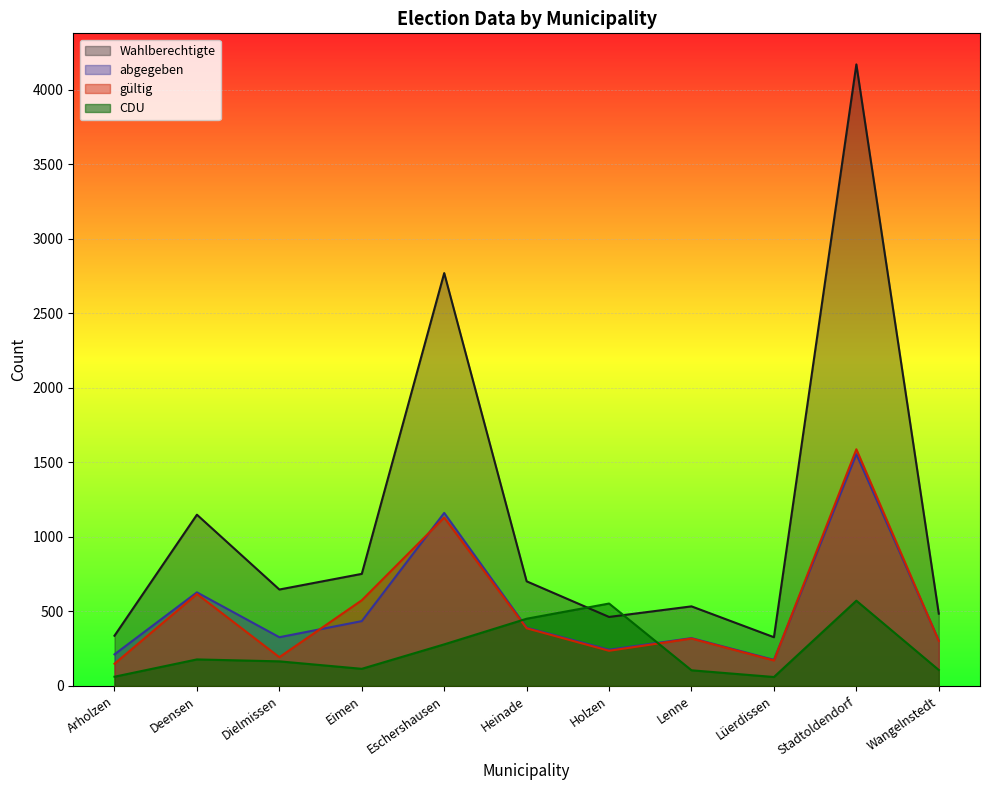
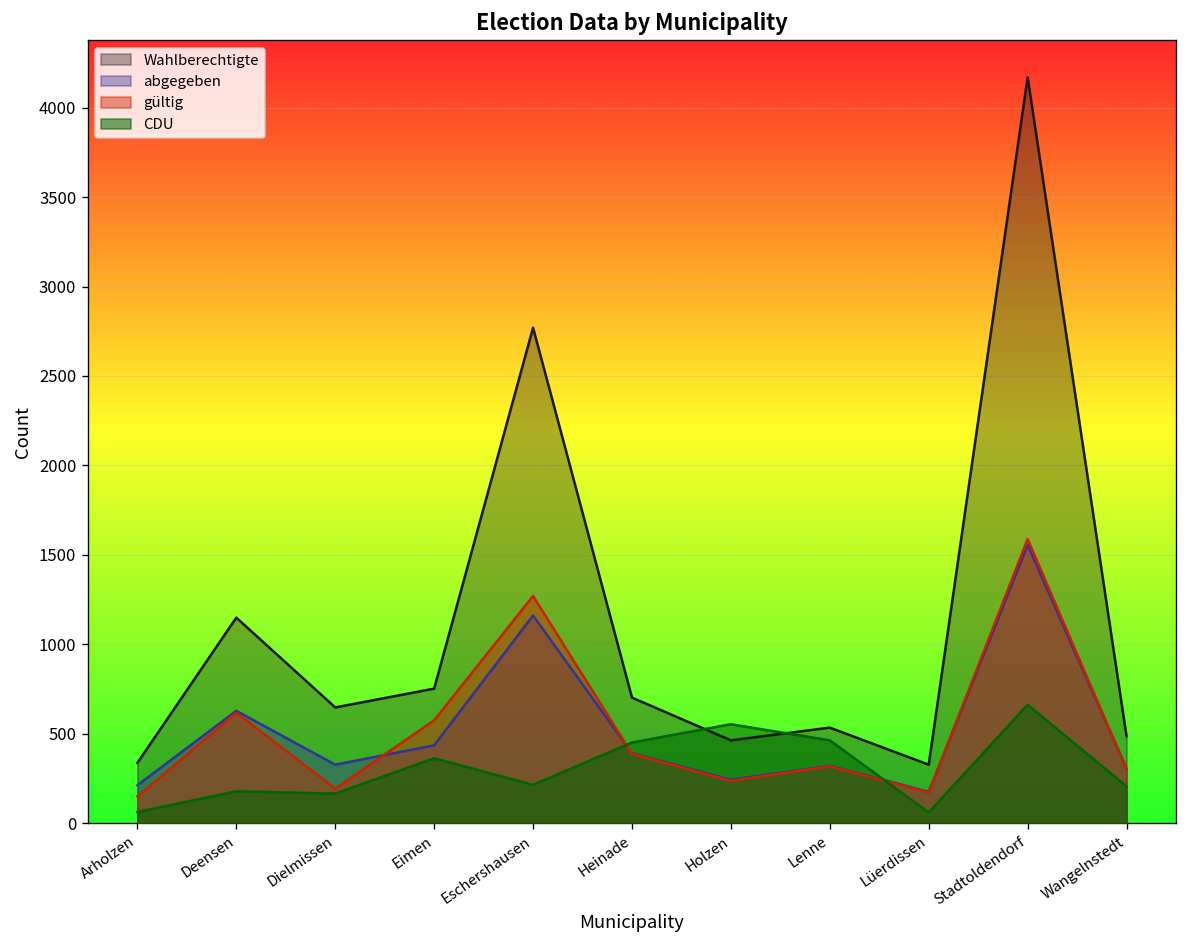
CDU, Eimen: 120 -> 360
gültig, Eschershausen: 1130 -> 1270
CDU, Eschershausen: 280 -> 210
CDU, Lenne: 110 -> 460
CDU, Stadtoldendorf: 570 -> 660
CDU, Wangelnstedt: 110 -> 210
